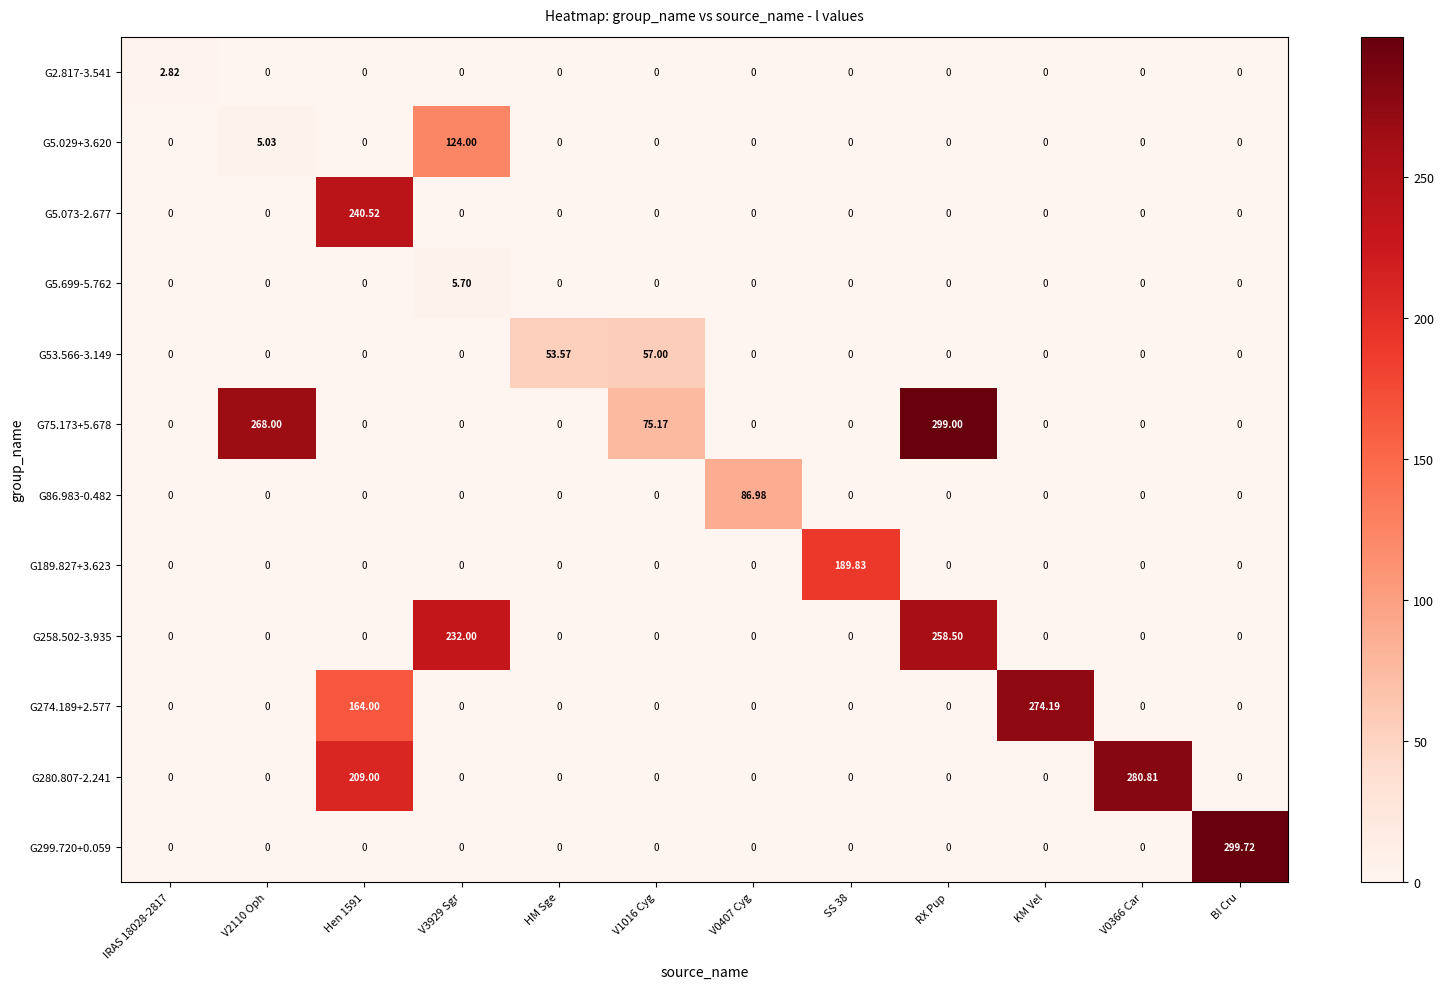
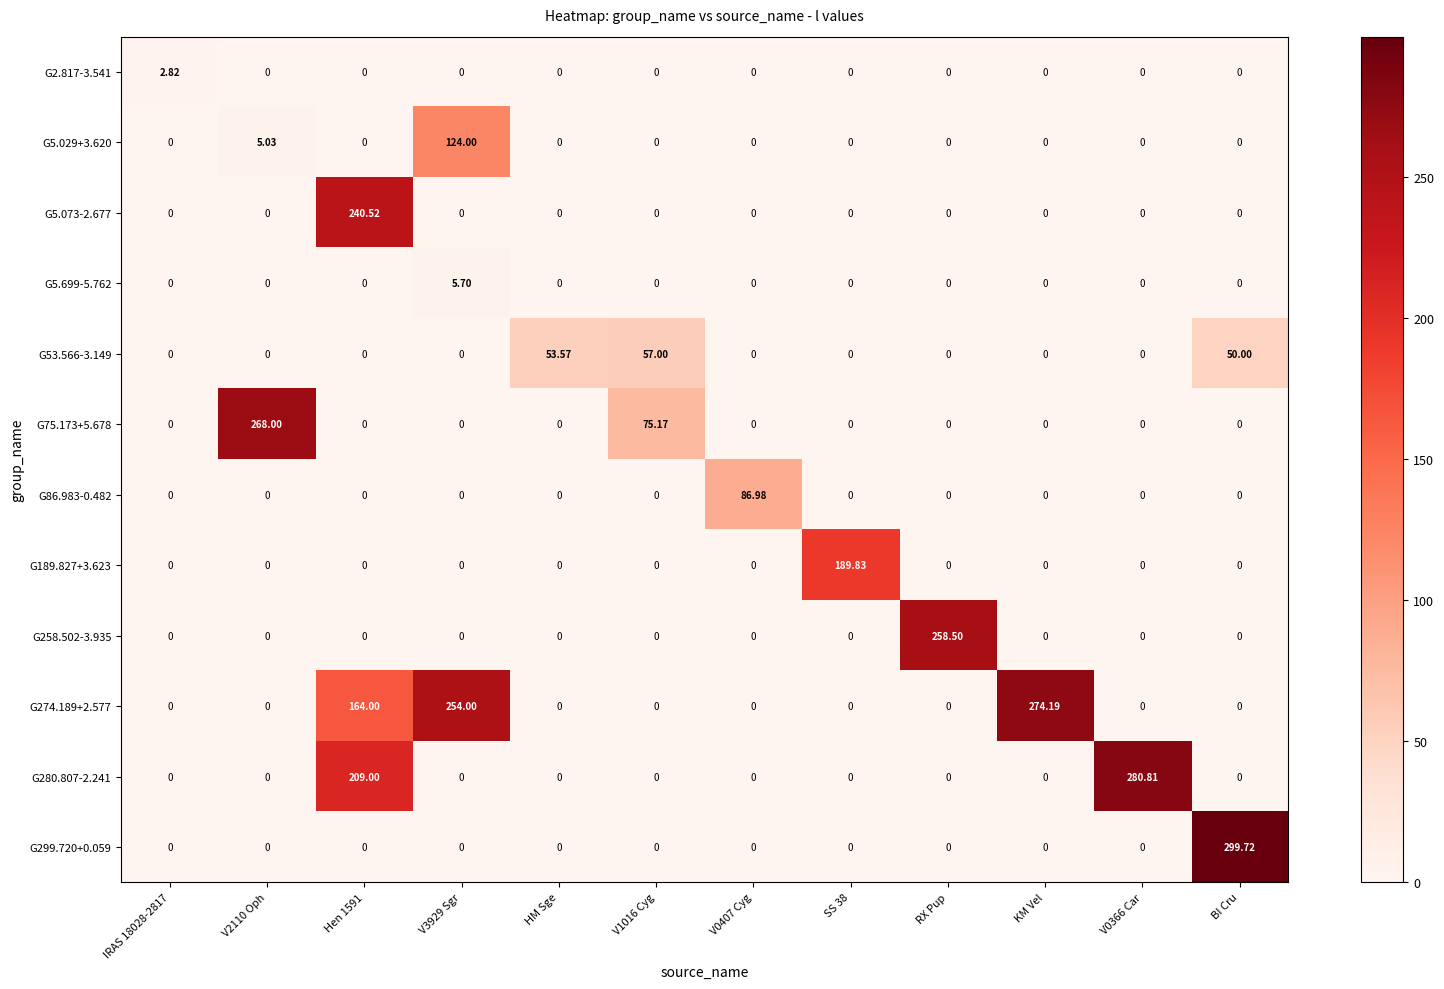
G53.566-3.149, BI Cru: 0 -> 50.00
G75.173+5.678, RX Pup: 299.00 -> 0
G258.502-3.935, V3929 Sgr: 232.00 -> 0
G274.189+2.577, V3929 Sgr: 0 -> 254.00
